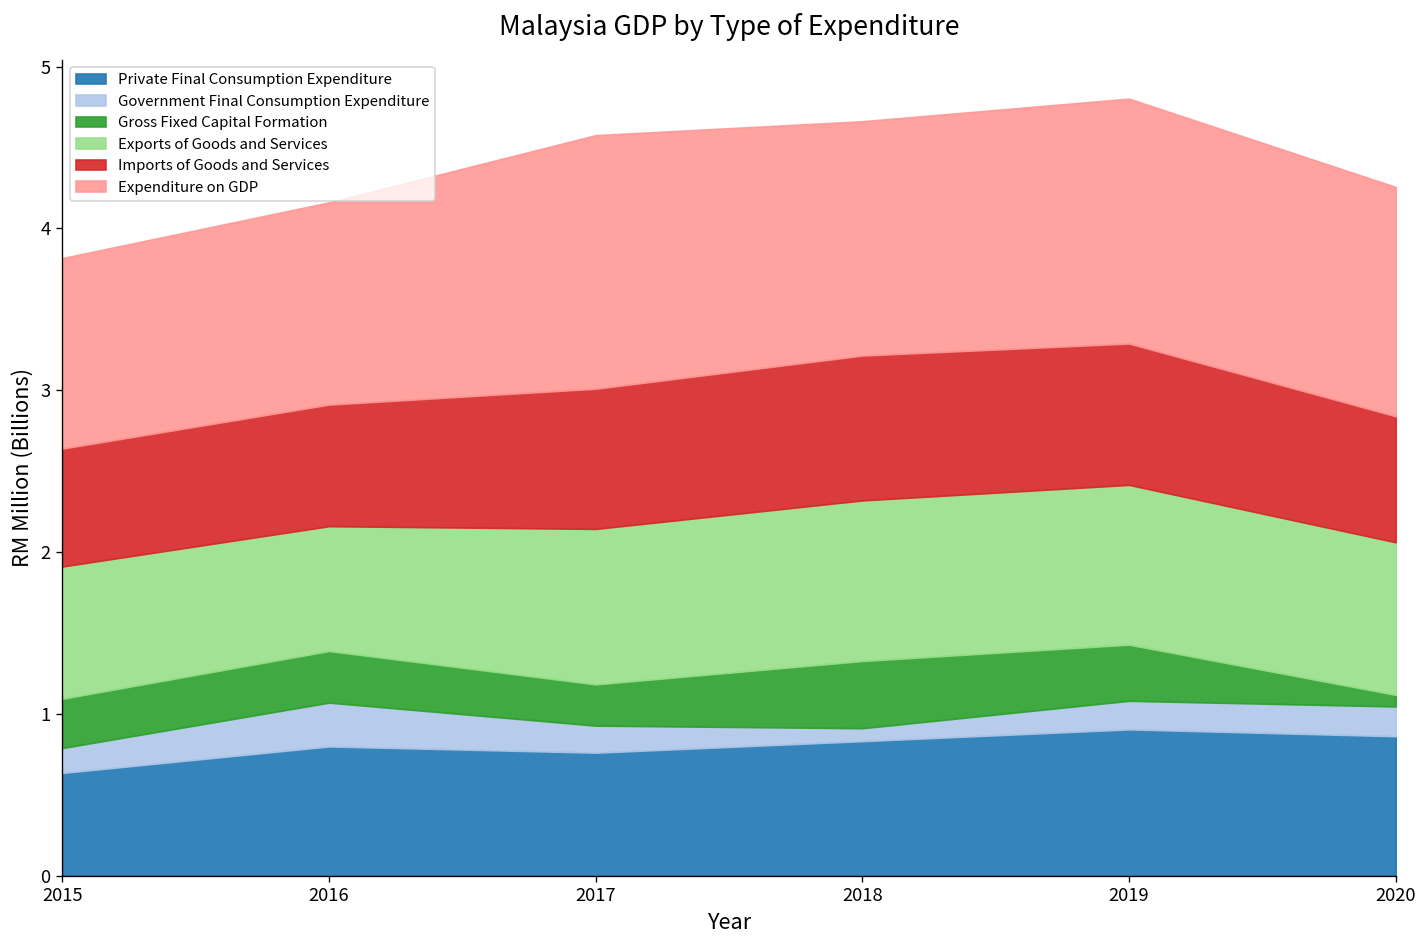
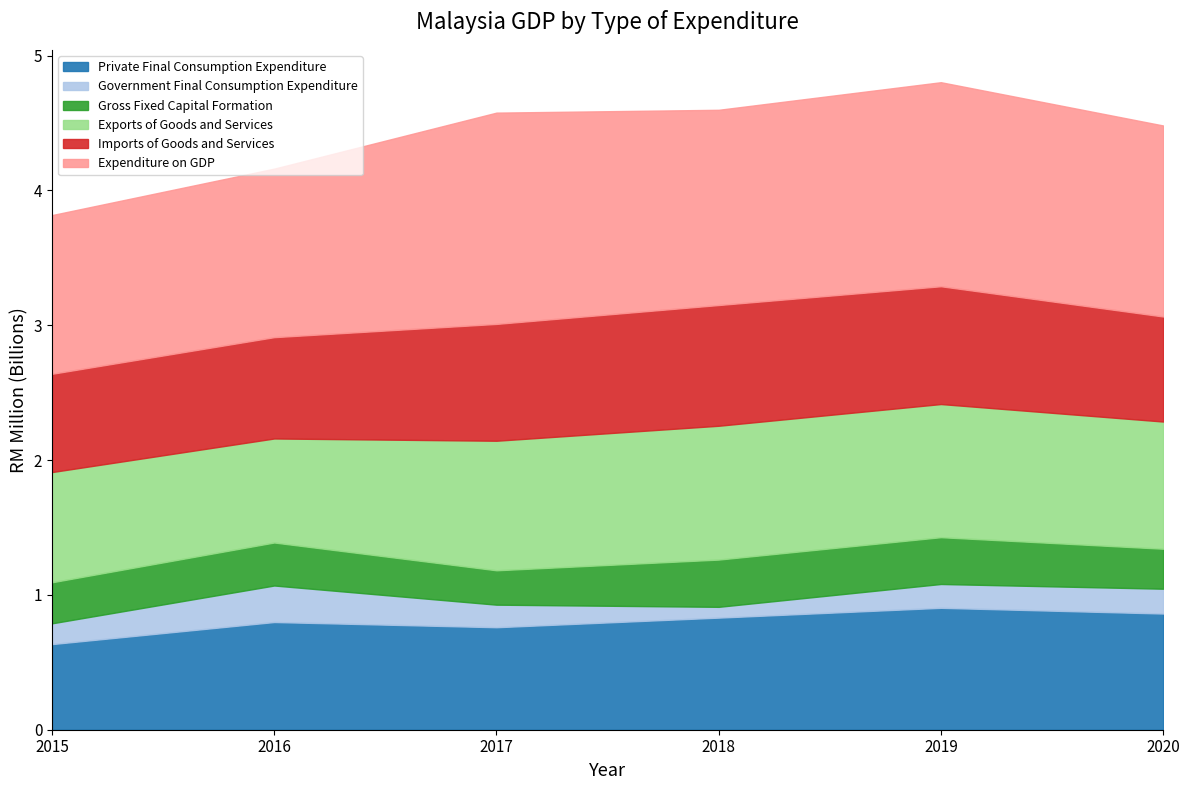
Gross Fixed Capital Formation, 2018: 0.42 -> 0.35
Gross Fixed Capital Formation, 2020: 0.07 -> 0.30
